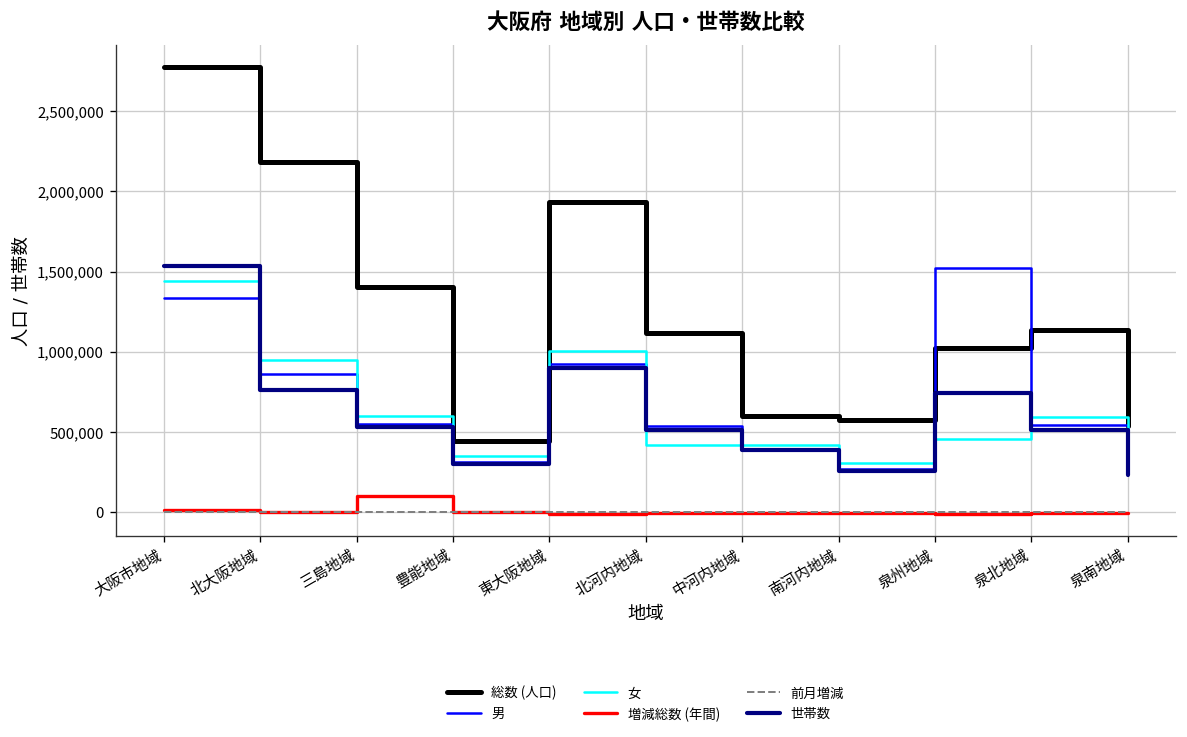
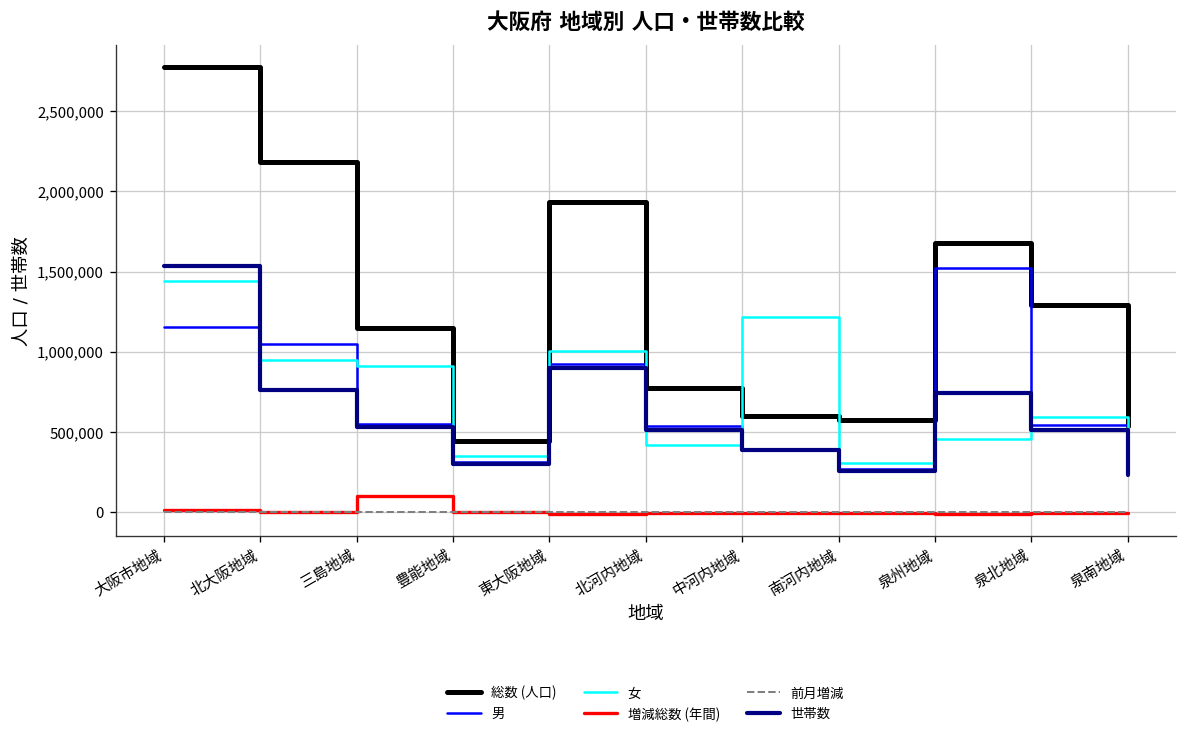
男, 大阪市地域: 1,330,000 -> 1,150,000
男, 北大阪地域: 860,000 -> 1,050,000
総数 (人口), 三島地域: 1,400,000 -> 1,150,000
女, 三島地域: 600,000 -> 910,000
総数 (人口), 北河内地域: 1,120,000 -> 770,000
女, 中河内地域: 420,000 -> 1,220,000
総数 (人口), 泉州地域: 1,030,000 -> 1,680,000
総数 (人口), 泉北地域: 1,140,000 -> 1,290,000
